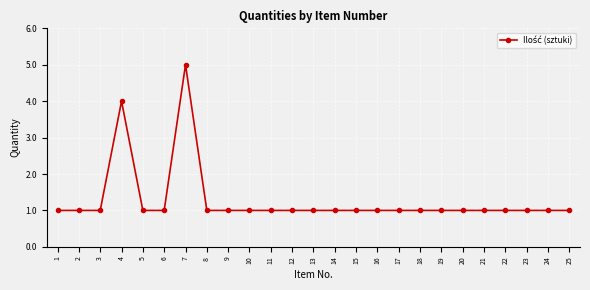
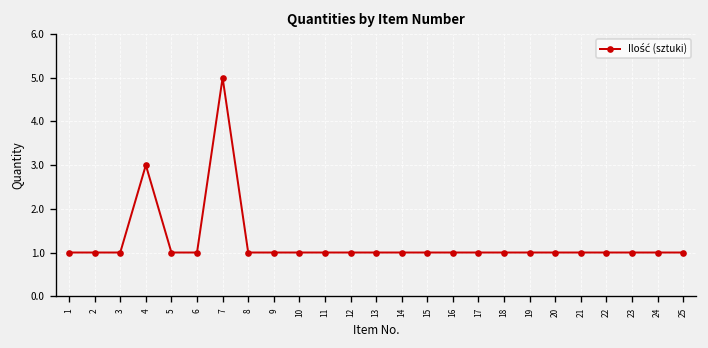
4: 4 -> 3
